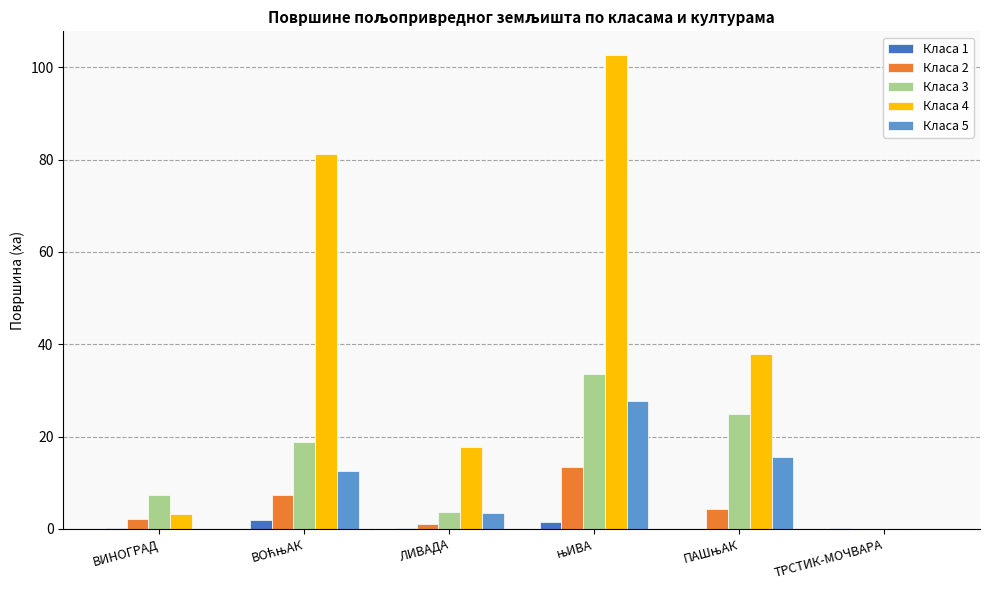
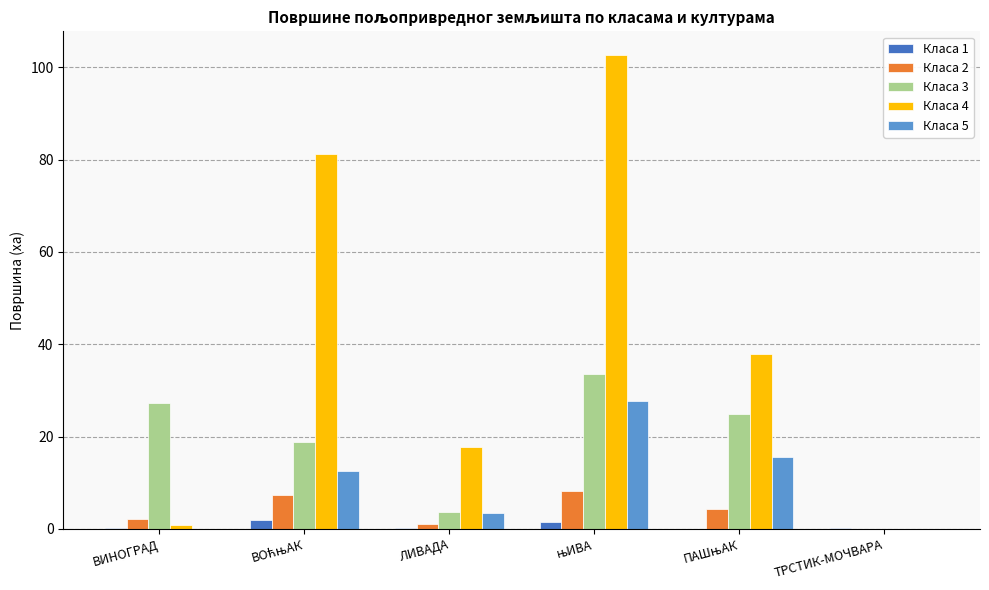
Класа 3, ВИНОГРАД: 7 -> 27
Класа 4, ВИНОГРАД: 3 -> 1
Класа 2, њИВА: 14 -> 8
